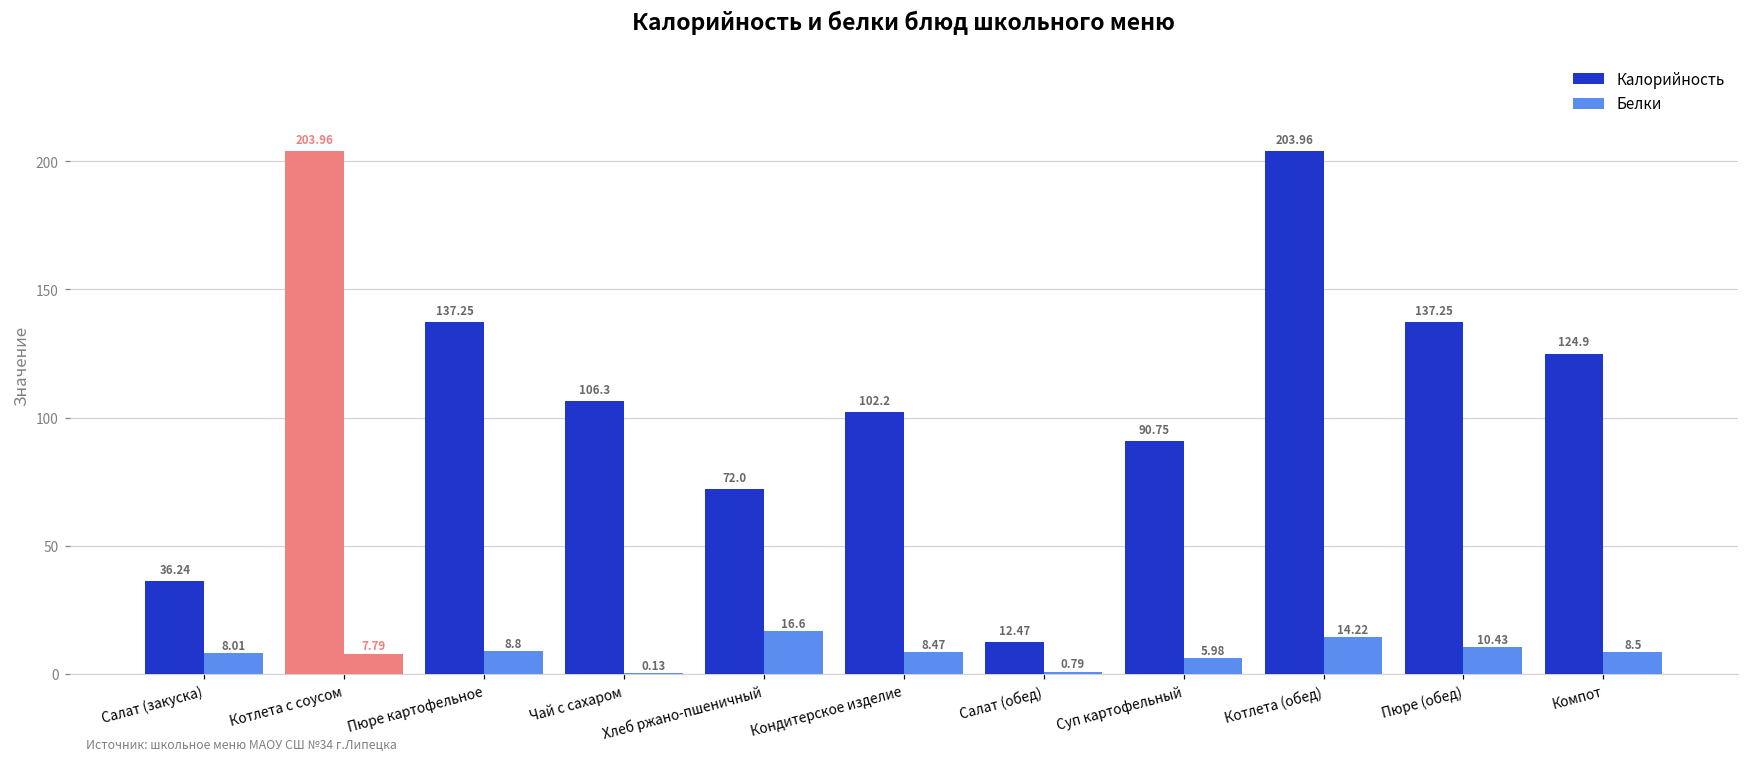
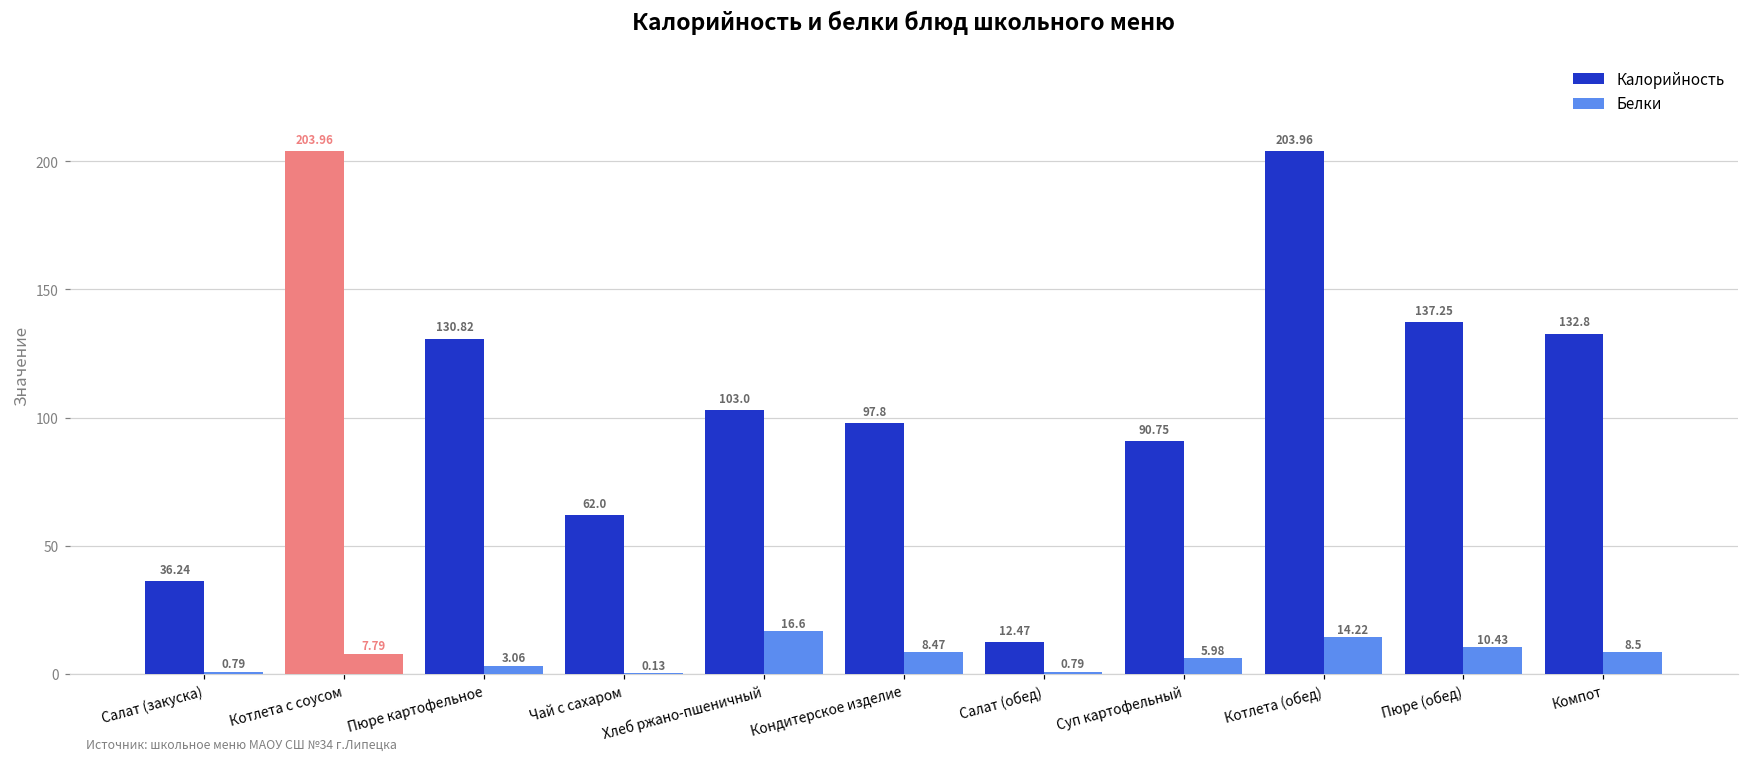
Белки, Салат (закуска): 8.01 -> 0.79
Калорийность, Пюре картофельное: 137.25 -> 130.82
Белки, Пюре картофельное: 8.8 -> 3.06
Калорийность, Чай с сахаром: 106.3 -> 62.0
Калорийность, Хлеб ржано-пшеничный: 72.0 -> 103.0
Калорийность, Кондитерское изделие: 102.2 -> 97.8
Калорийность, Компот: 124.9 -> 132.8
